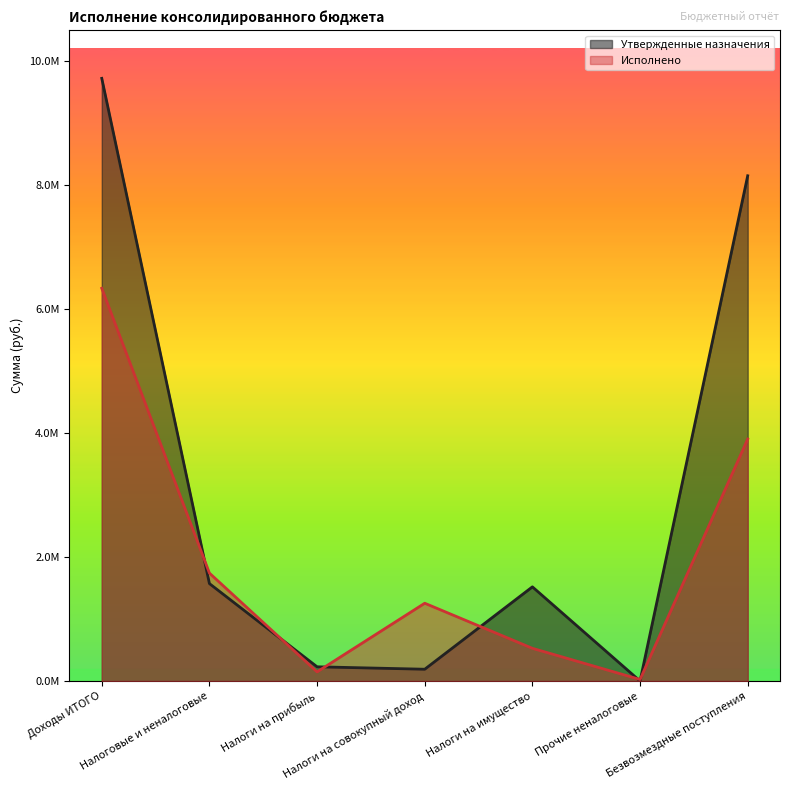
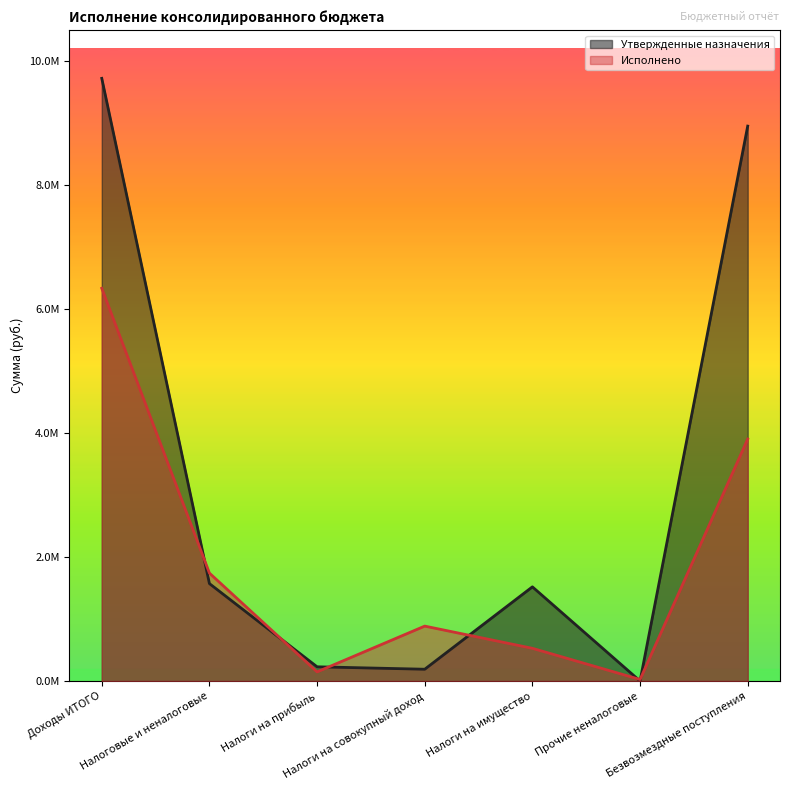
Исполнено, Налоги на совокупный доход: 1300000 -> 900000
Утвержденные назначения, Безвозмездные поступления: 8100000 -> 9000000
